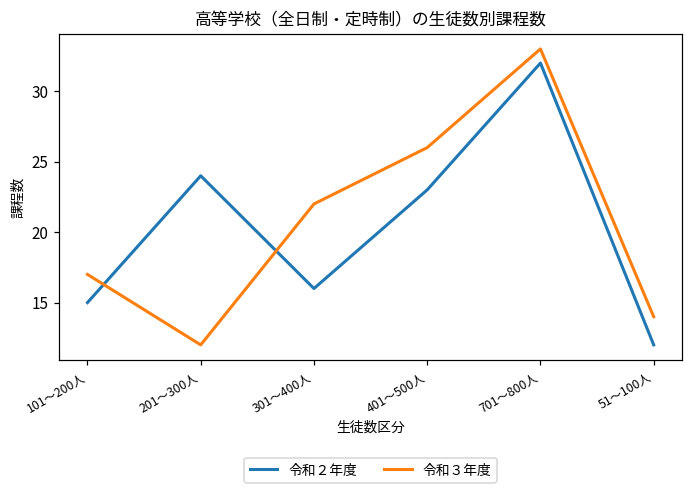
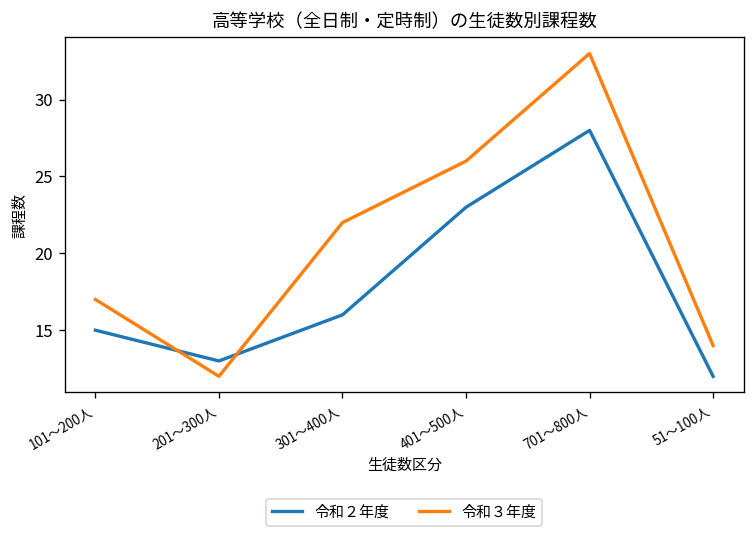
令和２年度, 201～300人: 24 -> 13
令和２年度, 701～800人: 32 -> 28
